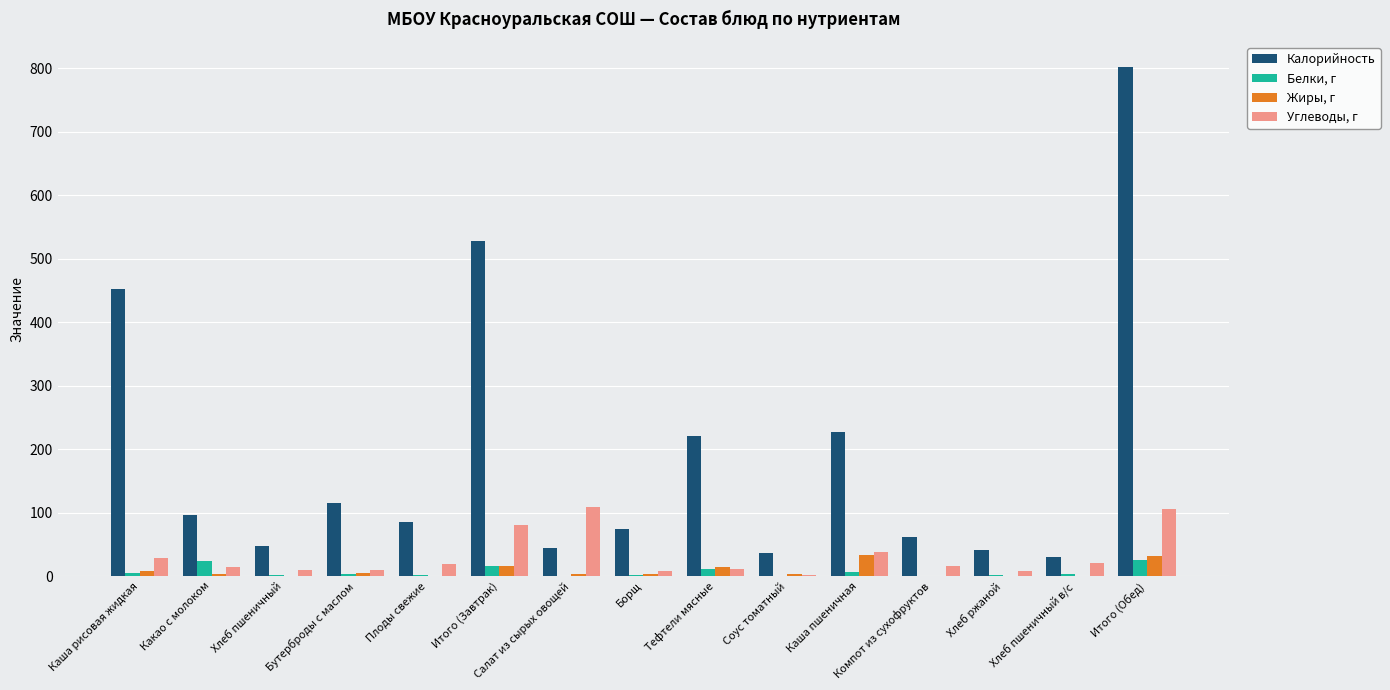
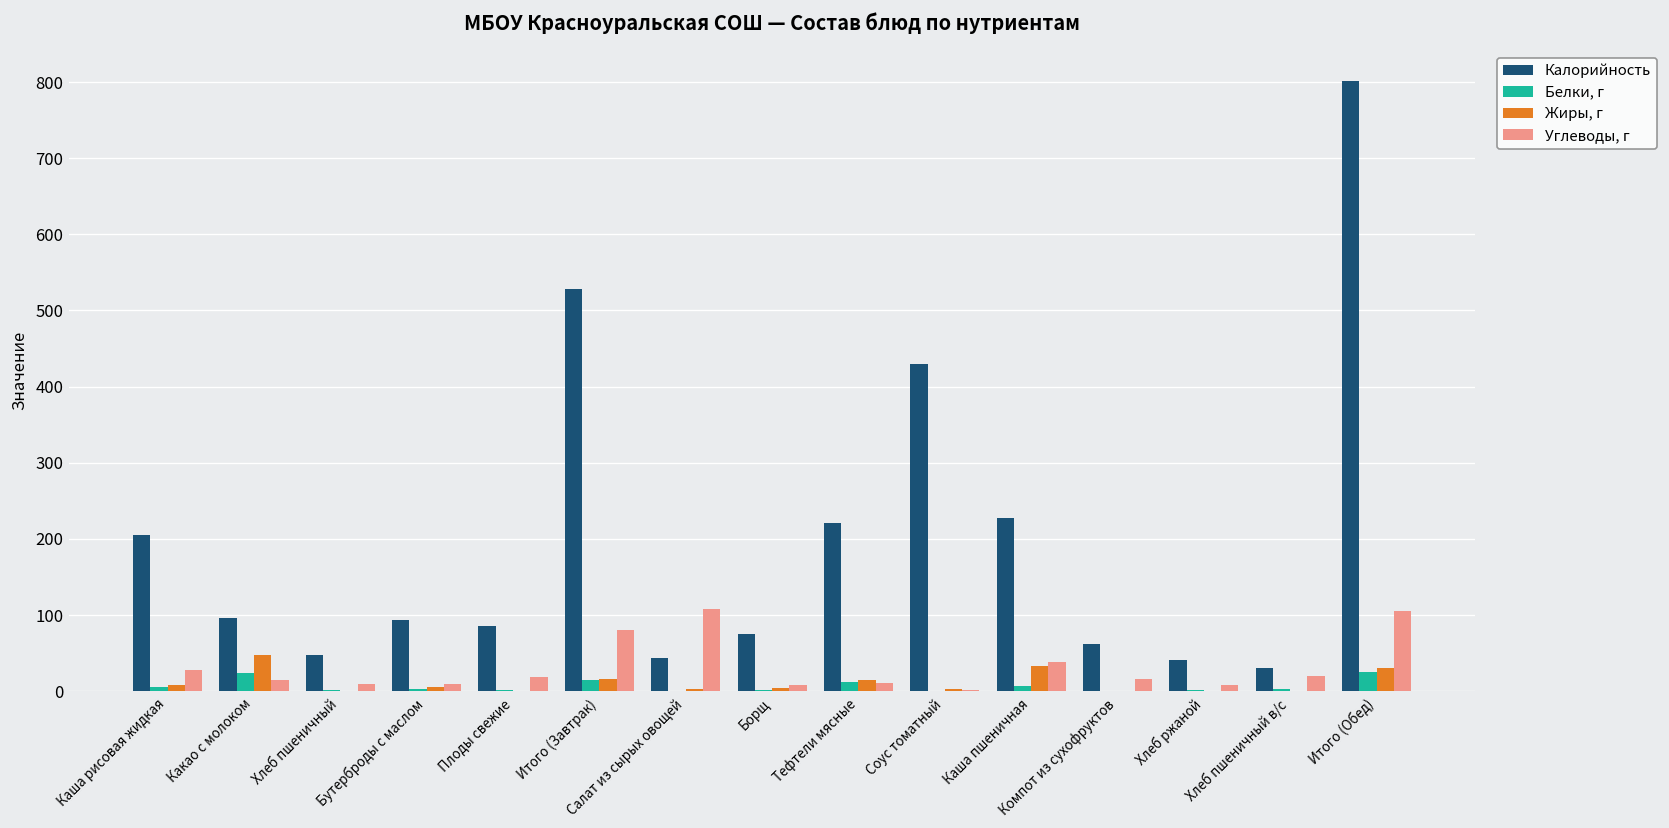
Калорийность, Каша рисовая жидкая: 450 -> 210
Жиры, г, Какао с молоком: 0 -> 50
Калорийность, Бутерброды с маслом: 120 -> 90
Калорийность, Соус томатный: 40 -> 430
